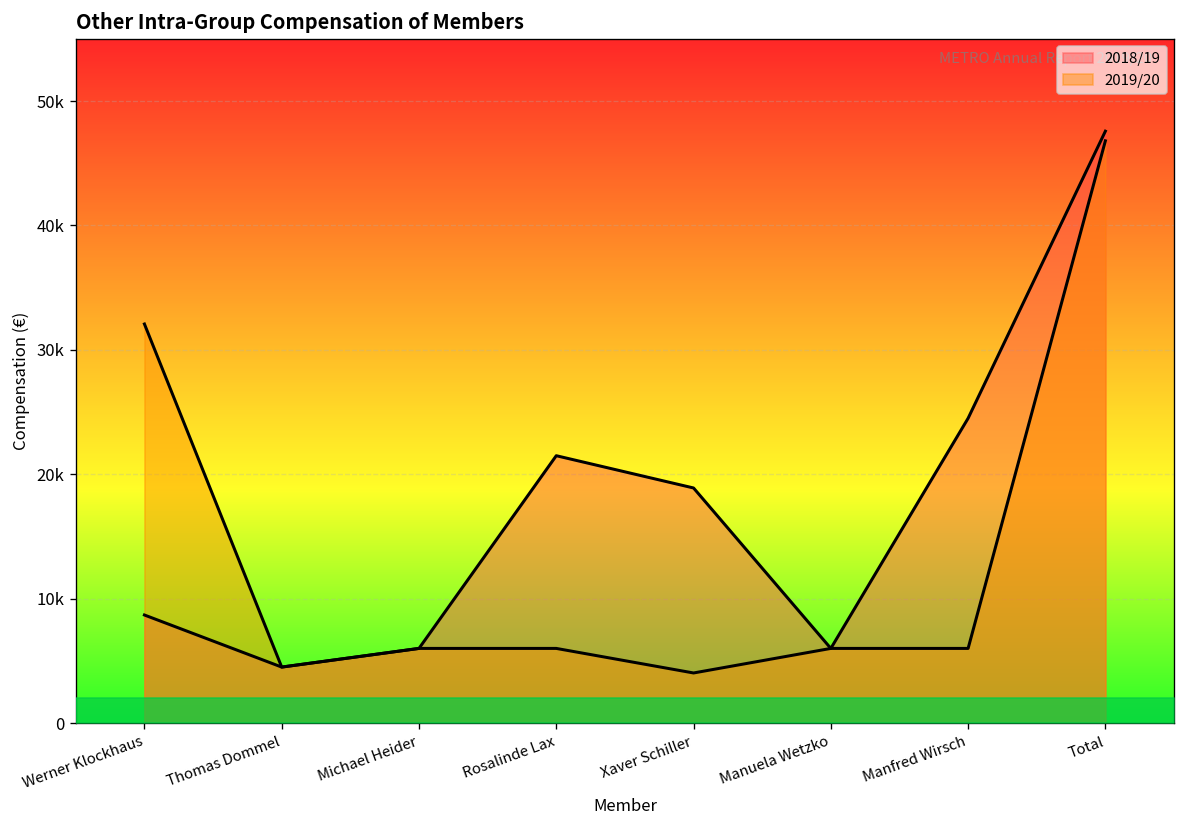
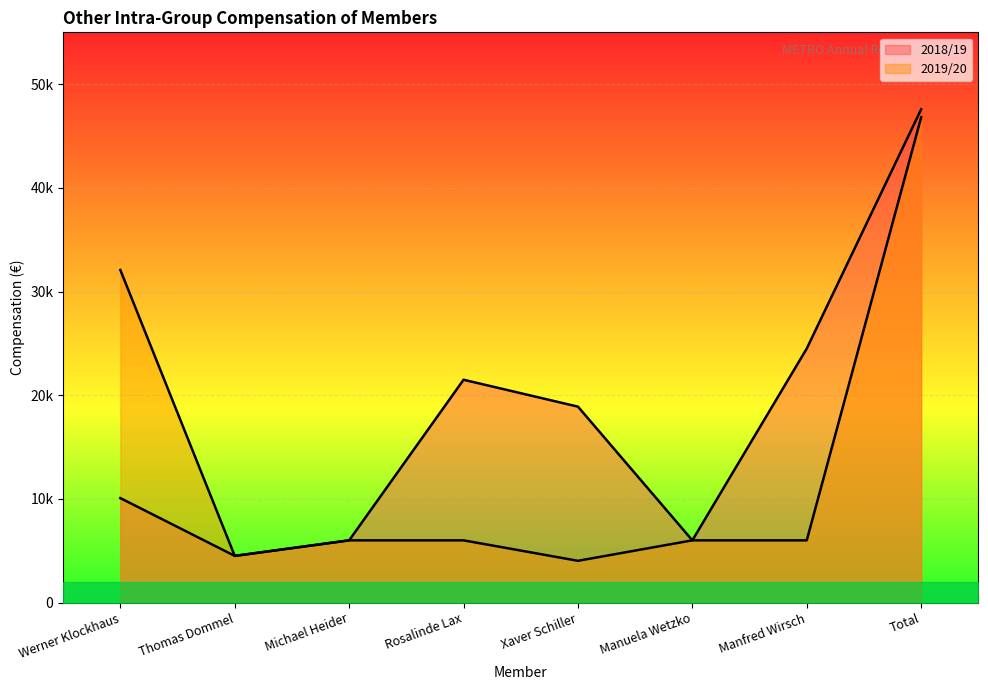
2018/19, Werner Klockhaus: 8700 -> 10100
